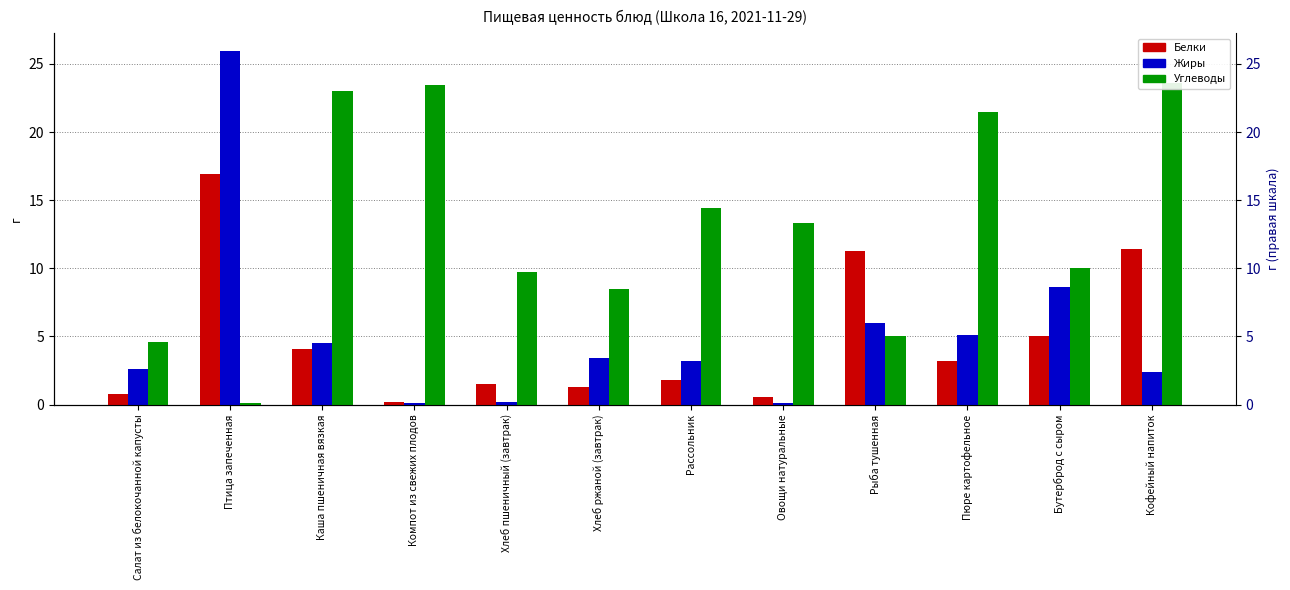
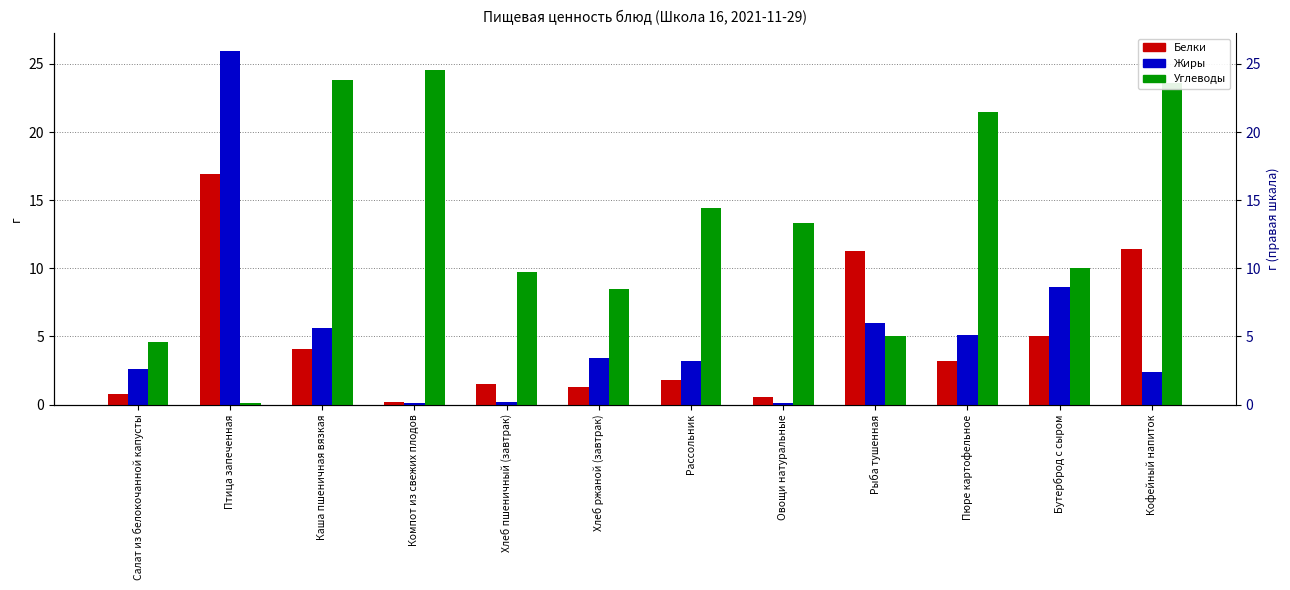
Жиры, Каша пшеничная вязкая: 4.5 -> 5.6
Углеводы, Каша пшеничная вязкая: 23.0 -> 23.8
Углеводы, Компот из свежих плодов: 23.5 -> 24.6
